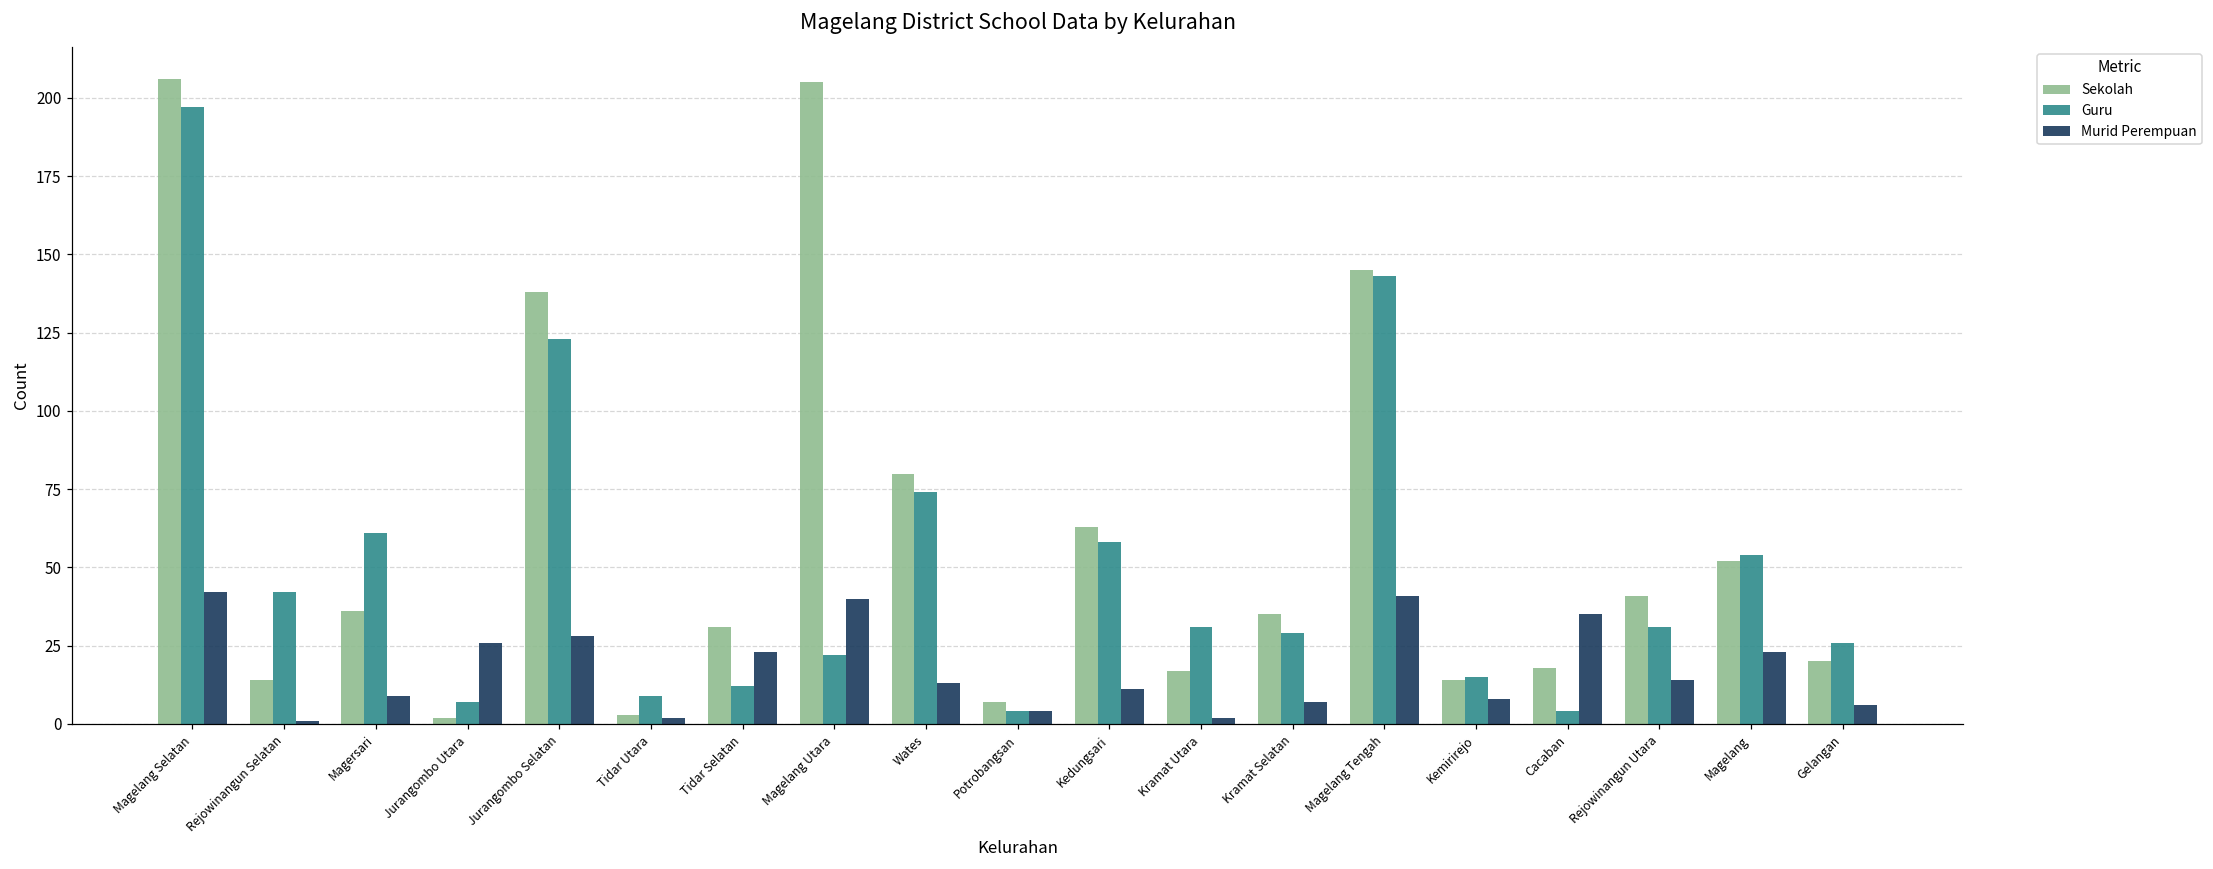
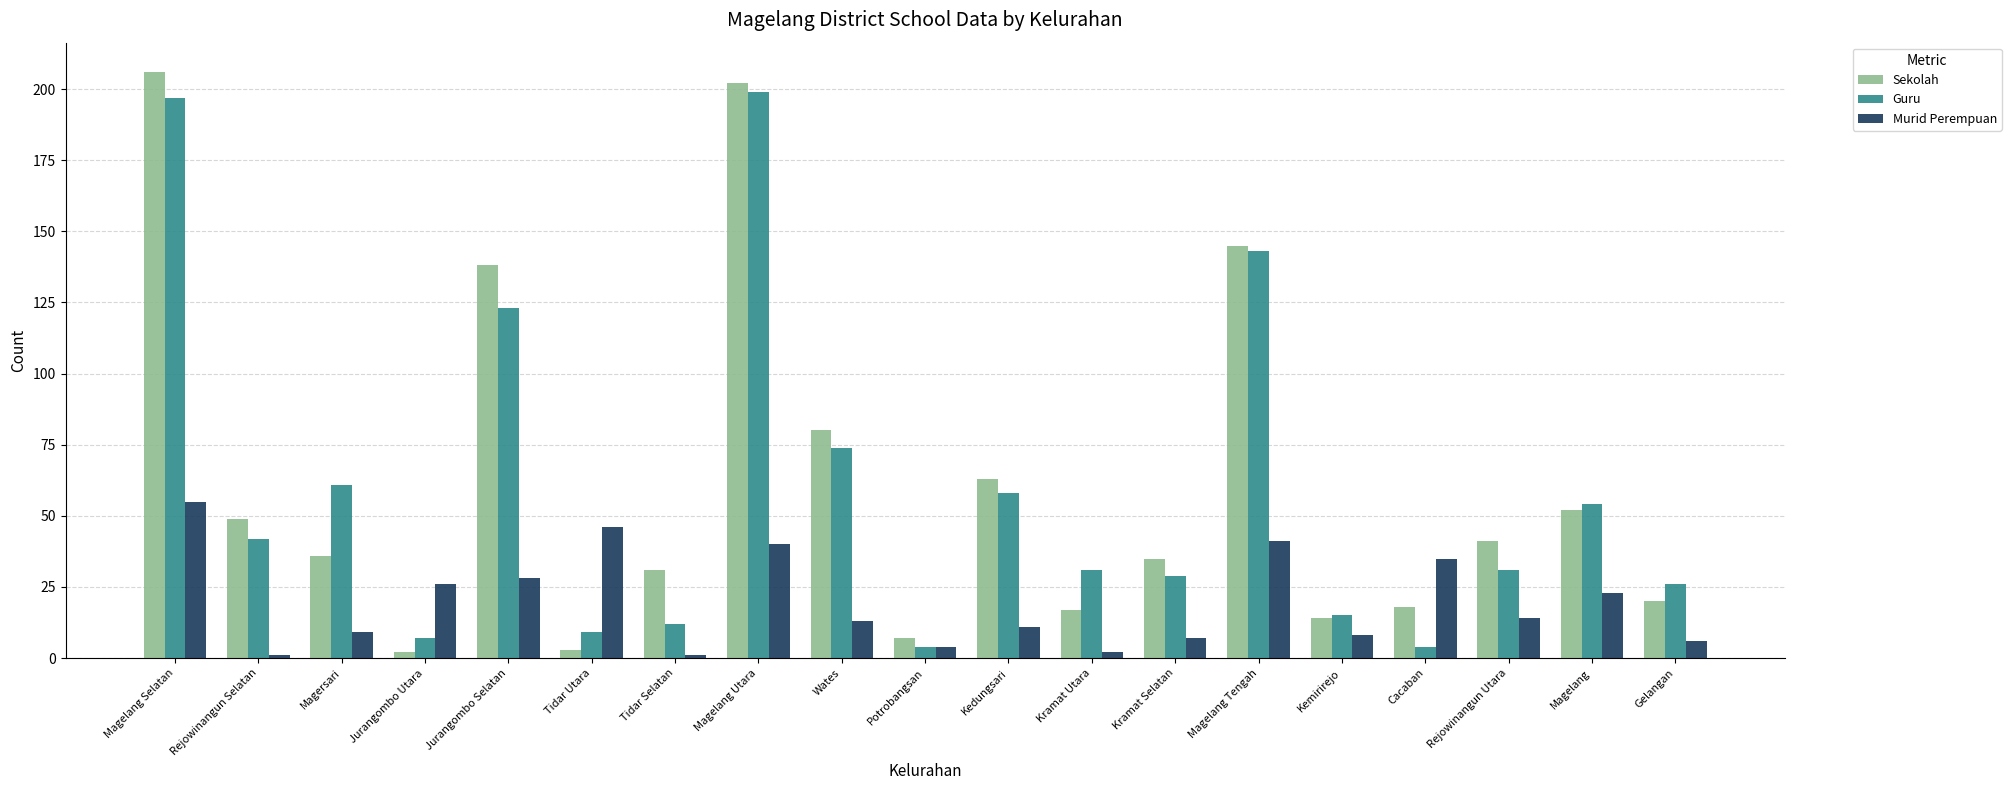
Murid Perempuan, Magelang Selatan: 42 -> 55
Sekolah, Rejowinangun Selatan: 14 -> 49
Murid Perempuan, Tidar Utara: 2 -> 46
Murid Perempuan, Tidar Selatan: 23 -> 1
Sekolah, Magelang Utara: 205 -> 202
Guru, Magelang Utara: 22 -> 199
